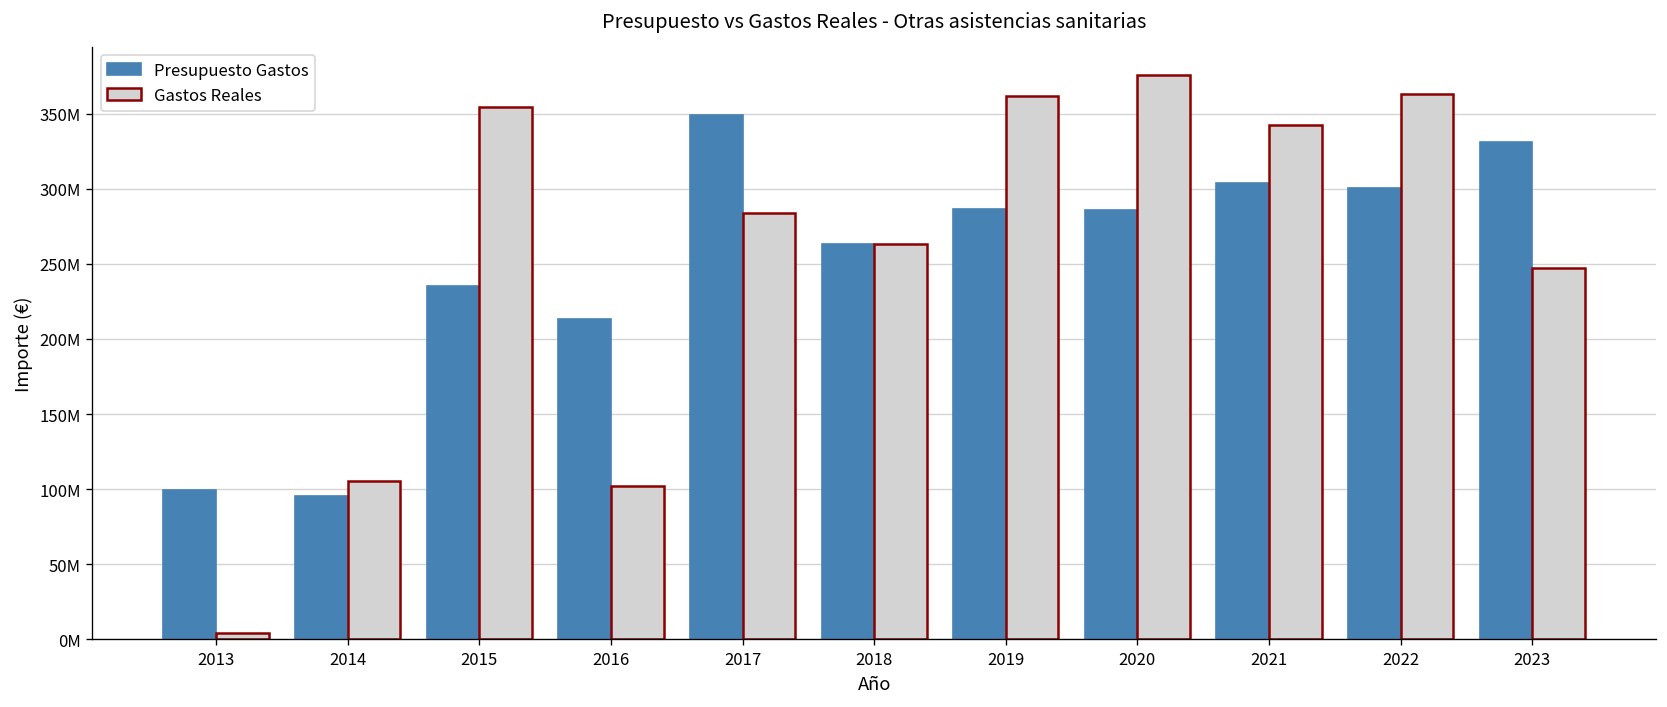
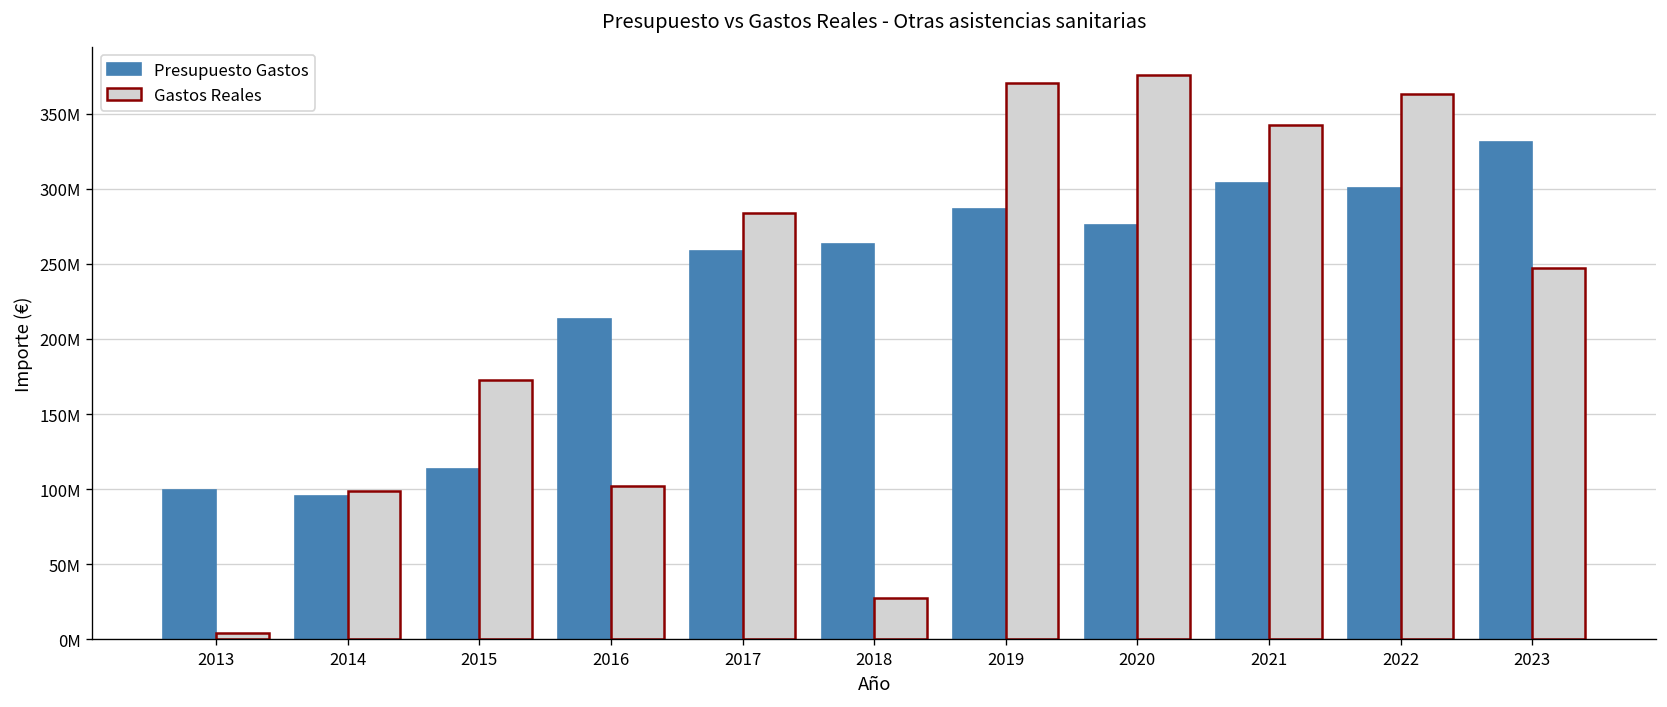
Gastos Reales, 2014: 105000000 -> 99000000
Presupuesto Gastos, 2015: 235000000 -> 114000000
Gastos Reales, 2015: 354000000 -> 173000000
Presupuesto Gastos, 2017: 349000000 -> 259000000
Gastos Reales, 2018: 263000000 -> 28000000
Gastos Reales, 2019: 362000000 -> 370000000
Presupuesto Gastos, 2020: 286000000 -> 276000000
